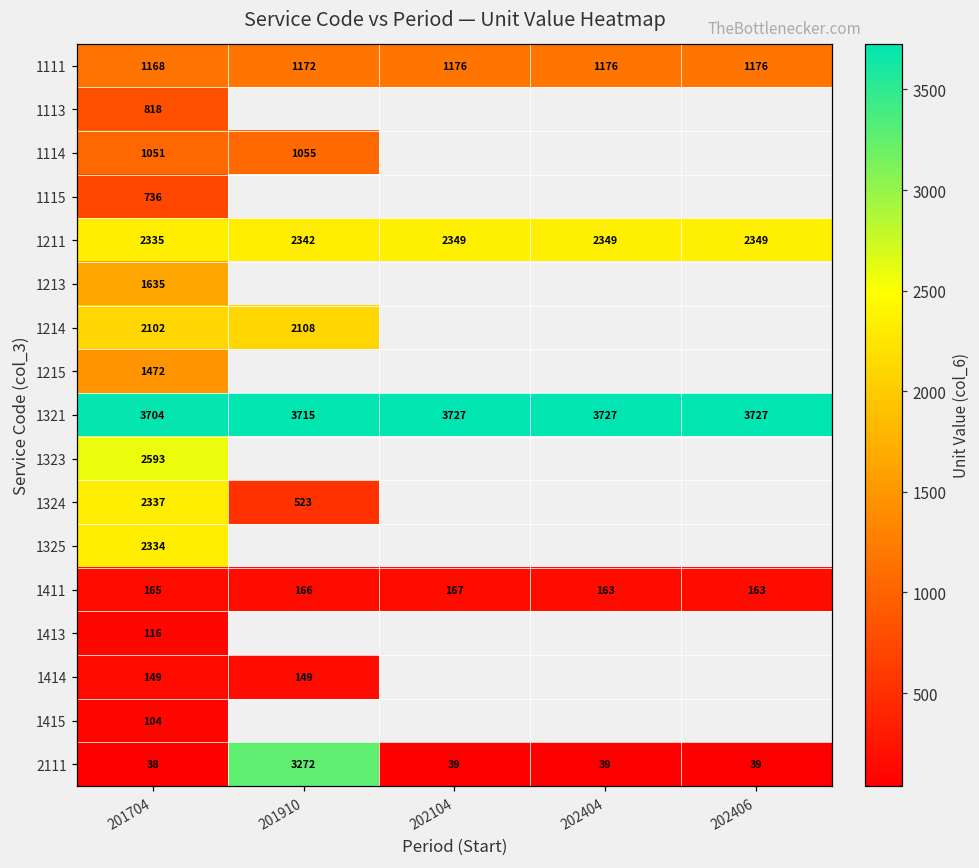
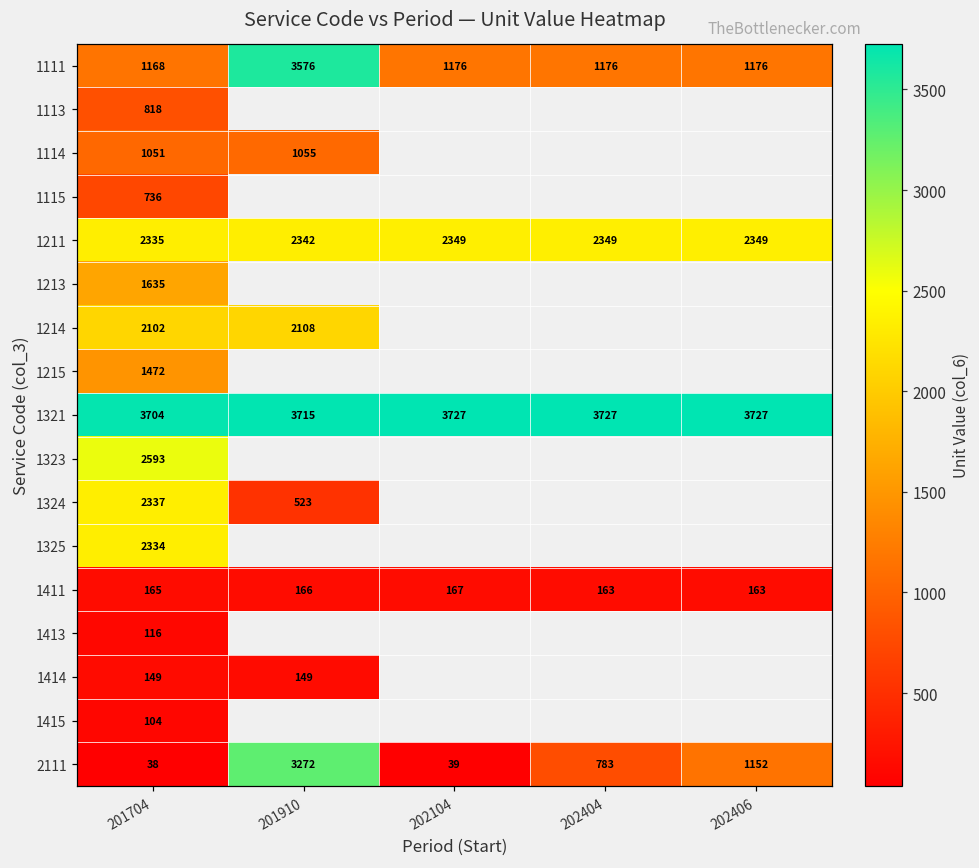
1111, 201910: 1172 -> 3576
2111, 202404: 39 -> 783
2111, 202406: 39 -> 1152
